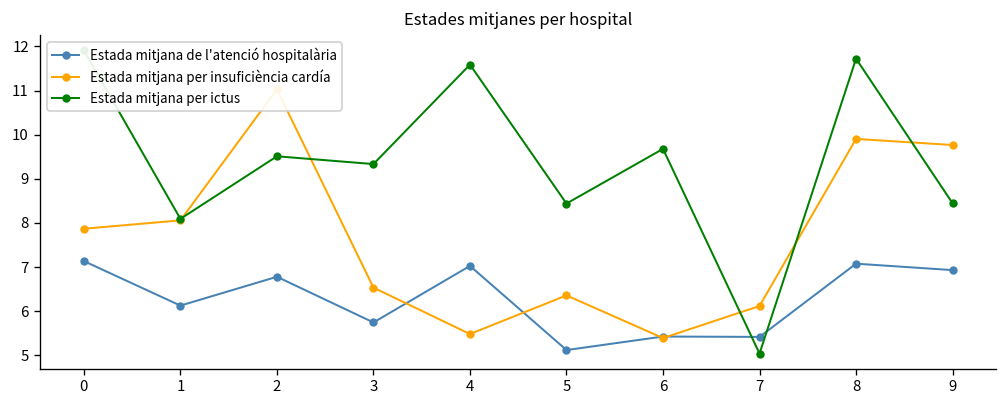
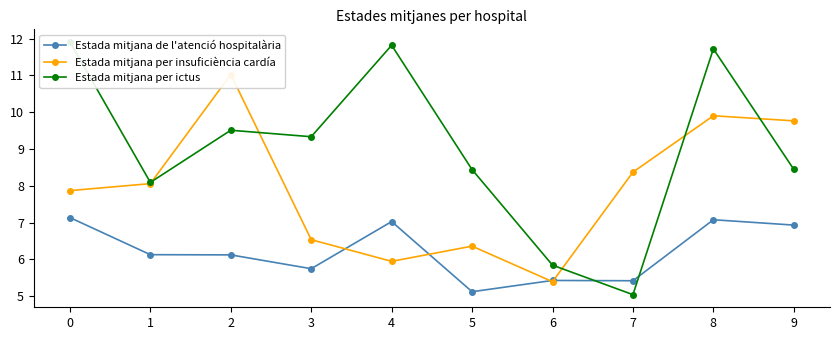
Estada mitjana de l'atenció hospitalària, 2: 6.8 -> 6.1
Estada mitjana per insuficiència cardía, 4: 5.5 -> 5.9
Estada mitjana per ictus, 4: 11.6 -> 11.8
Estada mitjana per ictus, 6: 9.7 -> 5.8
Estada mitjana per insuficiència cardía, 7: 6.1 -> 8.4
